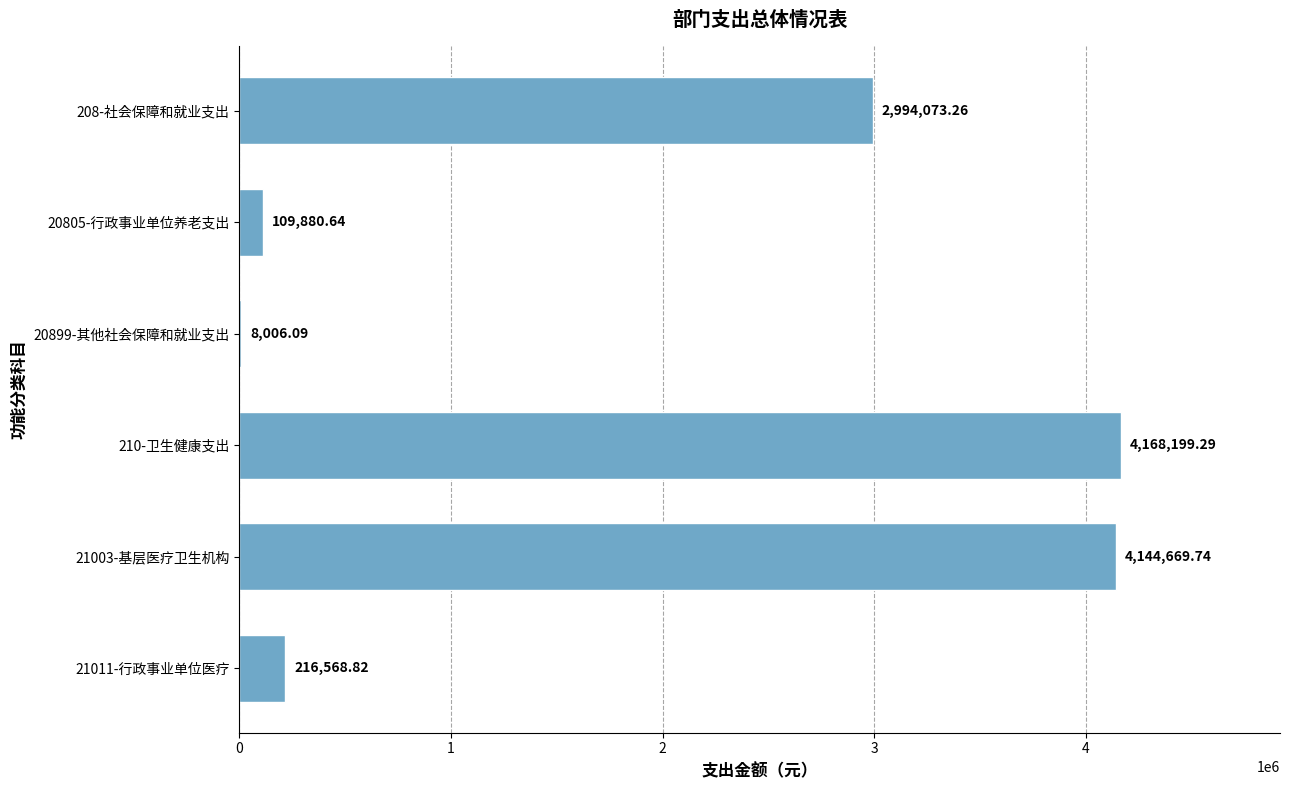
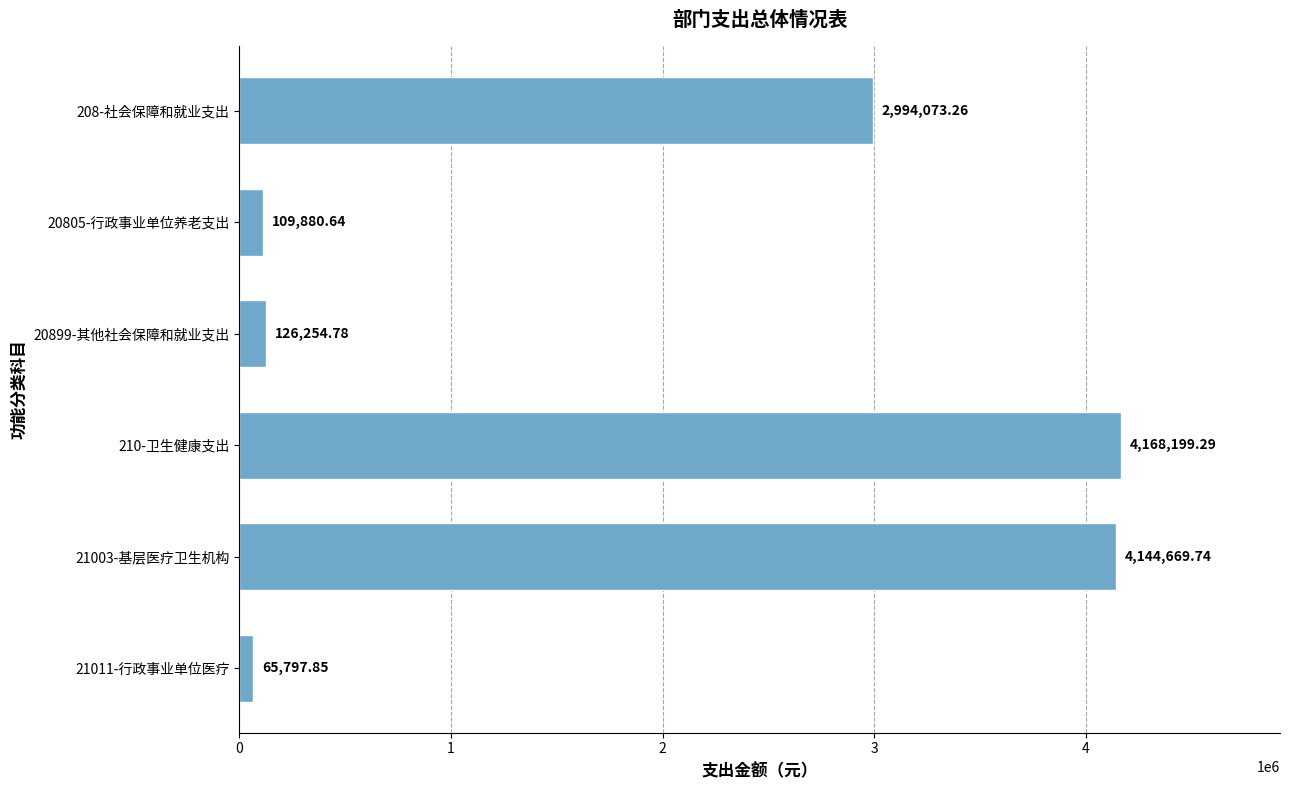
20899-其他社会保障和就业支出: 8,006.09 -> 126,254.78
21011-行政事业单位医疗: 216,568.82 -> 65,797.85
